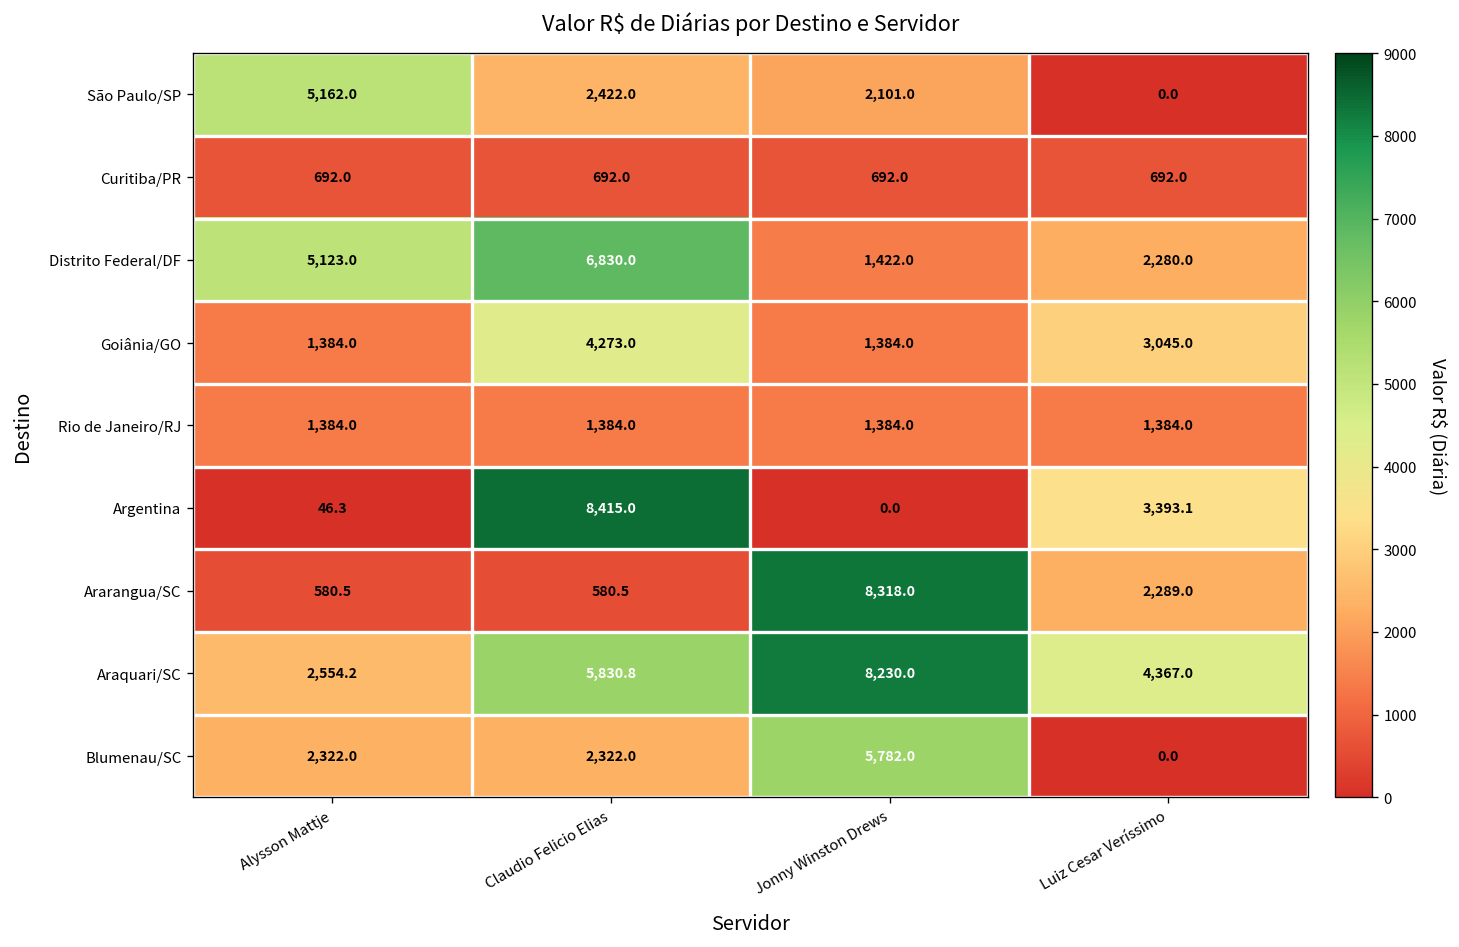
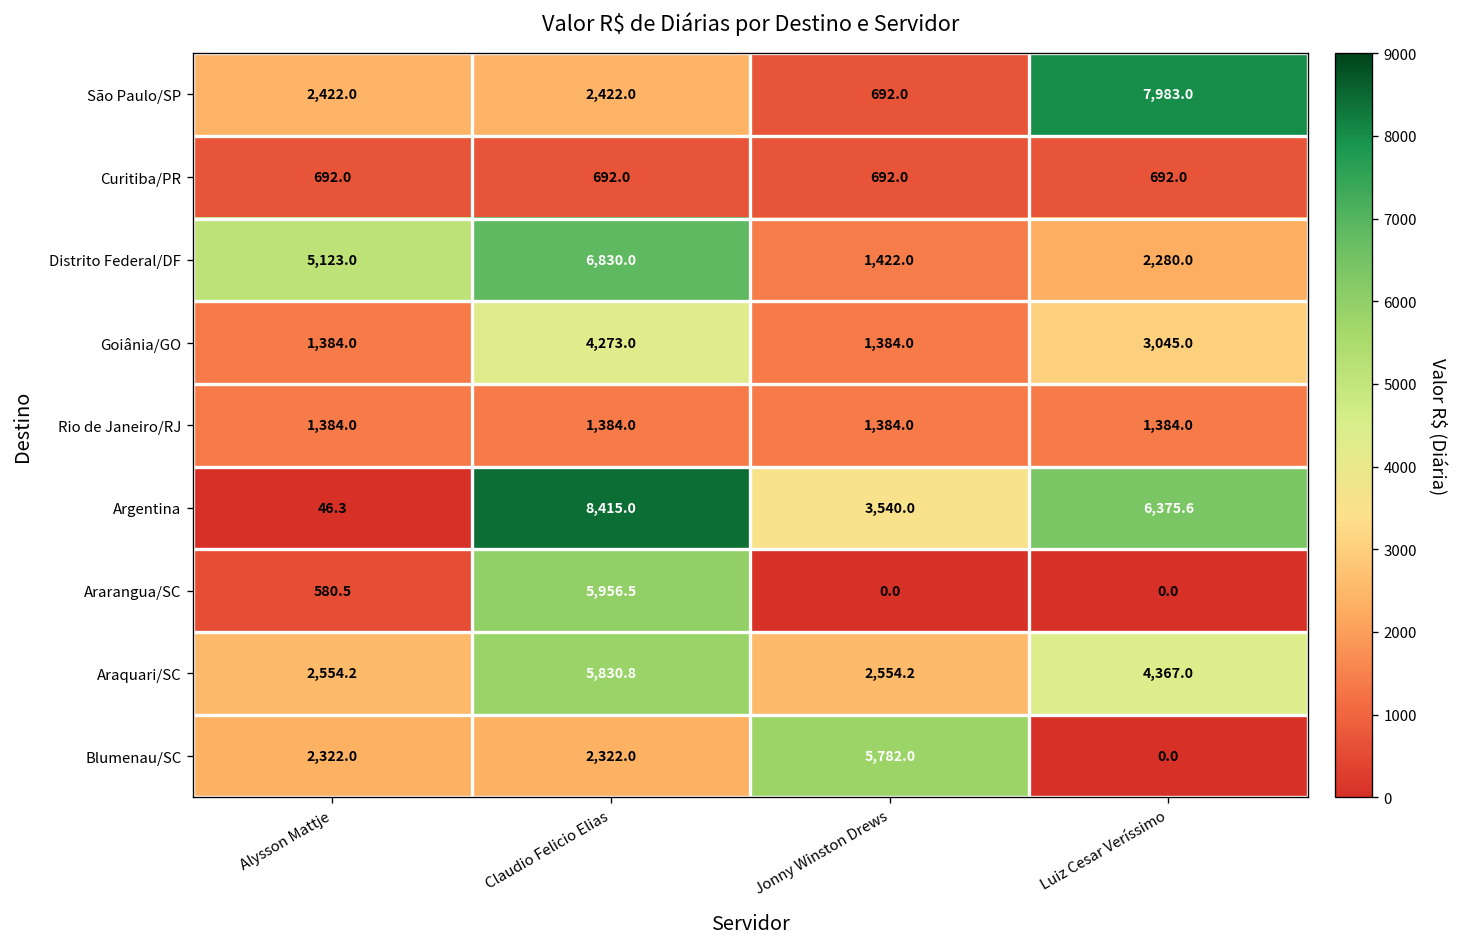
São Paulo/SP, Alysson Mattje: 5,162.0 -> 2,422.0
São Paulo/SP, Jonny Winston Drews: 2,101.0 -> 692.0
São Paulo/SP, Luiz Cesar Veríssimo: 0.0 -> 7,983.0
Argentina, Jonny Winston Drews: 0.0 -> 3,540.0
Argentina, Luiz Cesar Veríssimo: 3,393.1 -> 6,375.6
Ararangua/SC, Claudio Felicio Elias: 580.5 -> 5,956.5
Ararangua/SC, Jonny Winston Drews: 8,318.0 -> 0.0
Ararangua/SC, Luiz Cesar Veríssimo: 2,289.0 -> 0.0
Araquari/SC, Jonny Winston Drews: 8,230.0 -> 2,554.2
